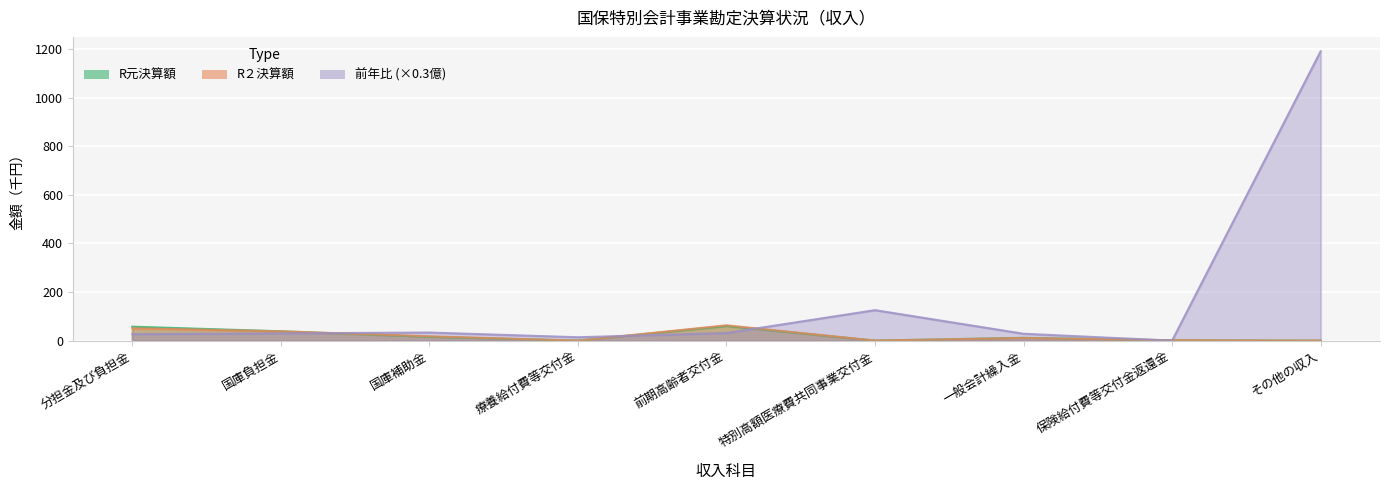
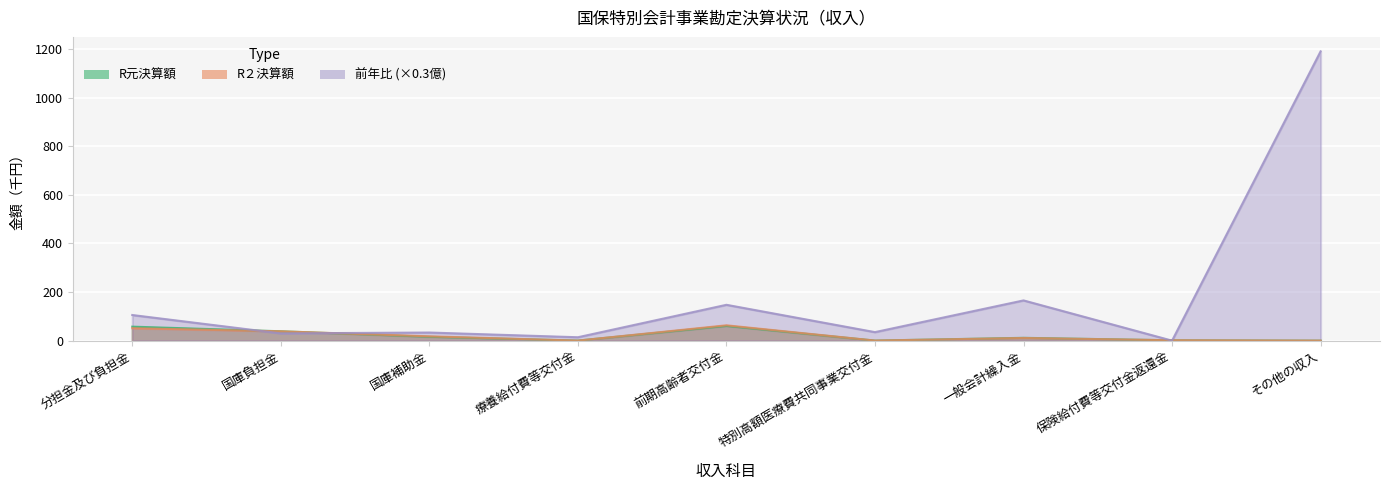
前年比 (×0.3億), 分担金及び負担金: 30 -> 110
前年比 (×0.3億), 前期高齢者交付金: 30 -> 150
前年比 (×0.3億), 特別高額医療費共同事業交付金: 130 -> 40
前年比 (×0.3億), 一般会計繰入金: 30 -> 170
